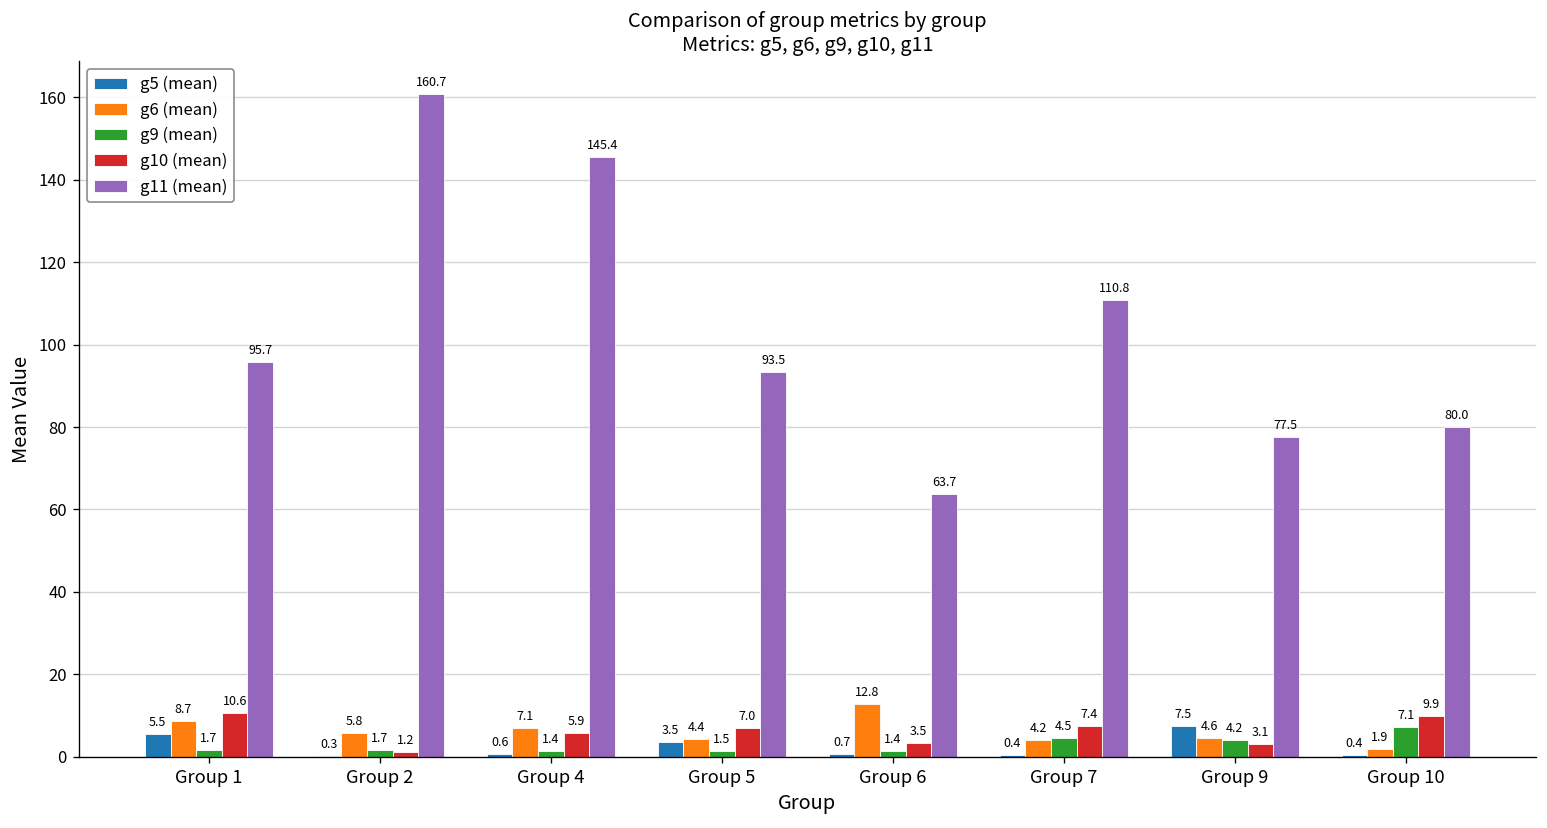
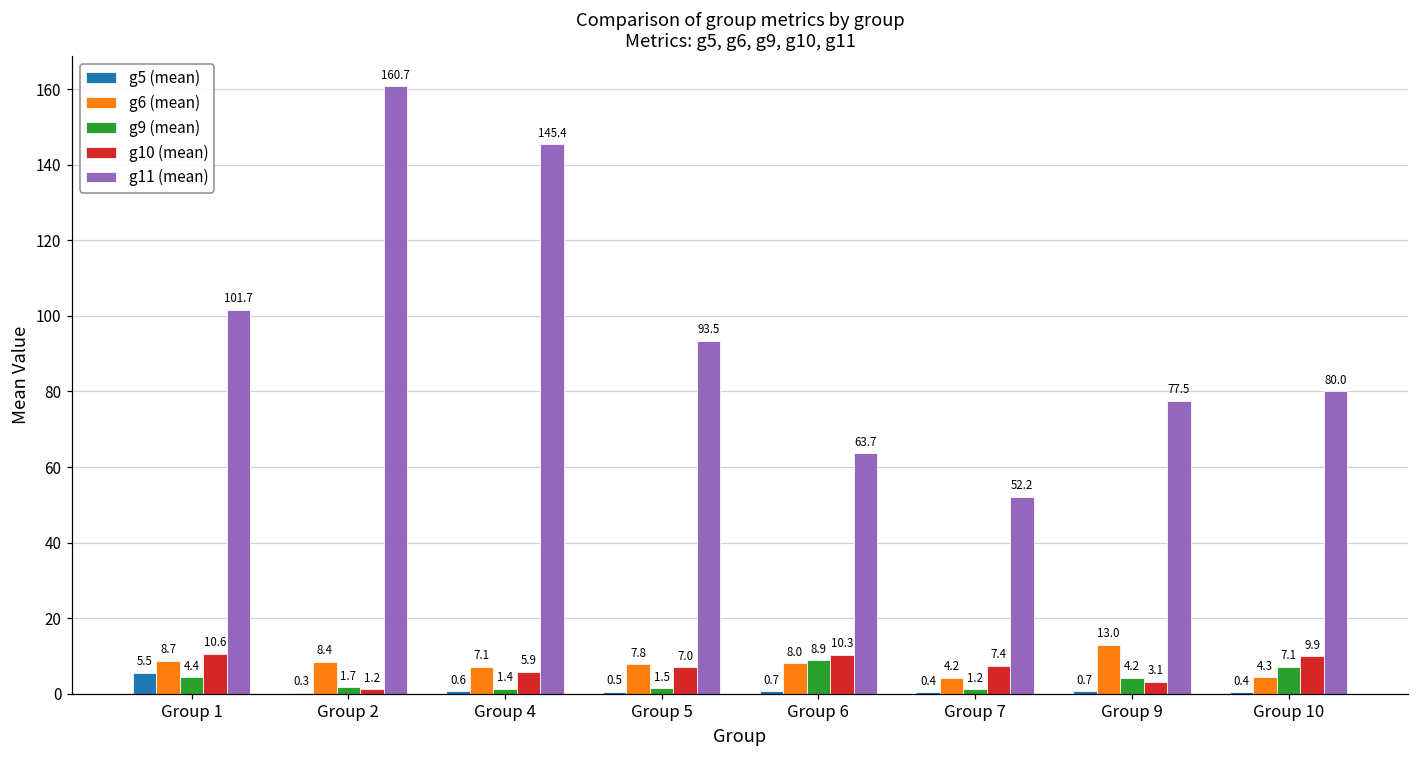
g9 (mean), Group 1: 1.7 -> 4.4
g11 (mean), Group 1: 95.7 -> 101.7
g6 (mean), Group 2: 5.8 -> 8.4
g5 (mean), Group 5: 3.5 -> 0.5
g6 (mean), Group 5: 4.4 -> 7.8
g6 (mean), Group 6: 12.8 -> 8.0
g9 (mean), Group 6: 1.4 -> 8.9
g10 (mean), Group 6: 3.5 -> 10.3
g9 (mean), Group 7: 4.5 -> 1.2
g11 (mean), Group 7: 110.8 -> 52.2
g5 (mean), Group 9: 7.5 -> 0.7
g6 (mean), Group 9: 4.6 -> 13.0
g6 (mean), Group 10: 1.9 -> 4.3
